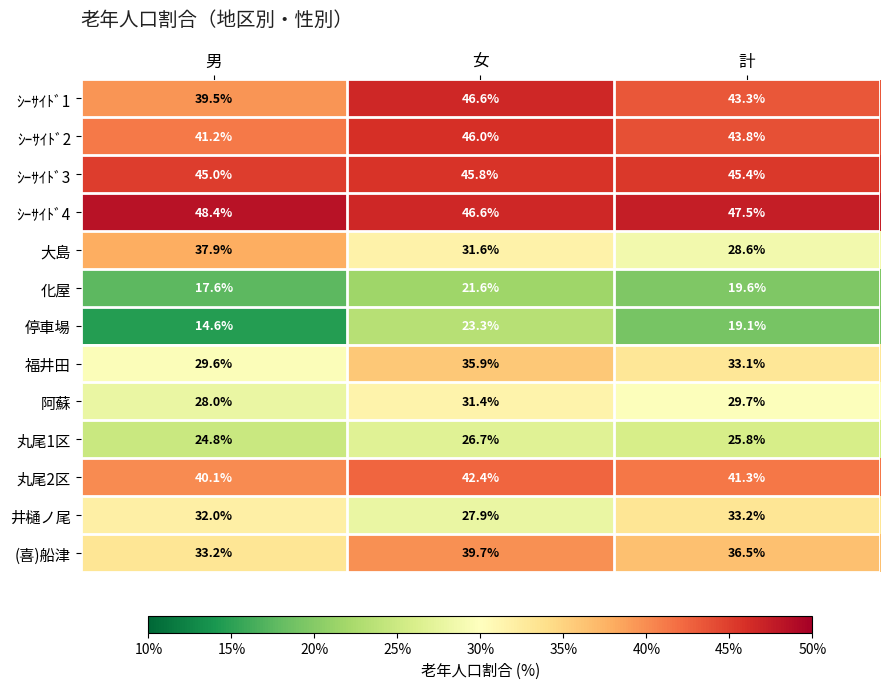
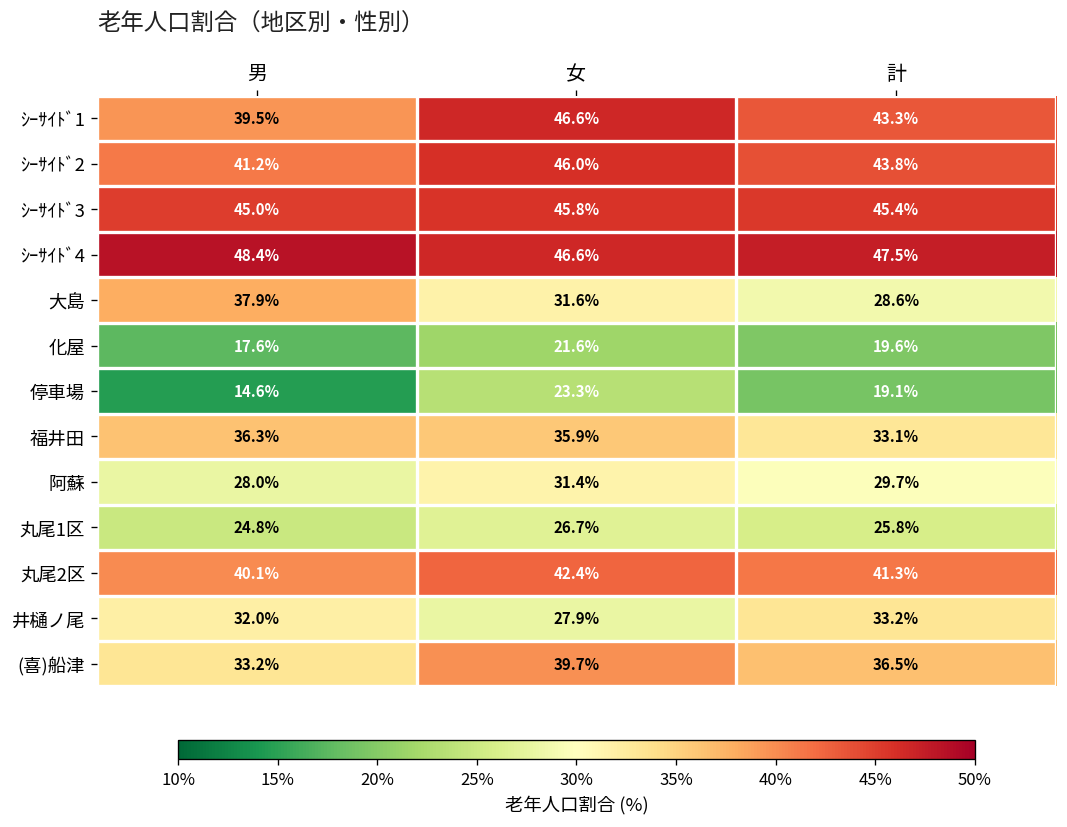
福井田, 男: 29.6% -> 36.3%
